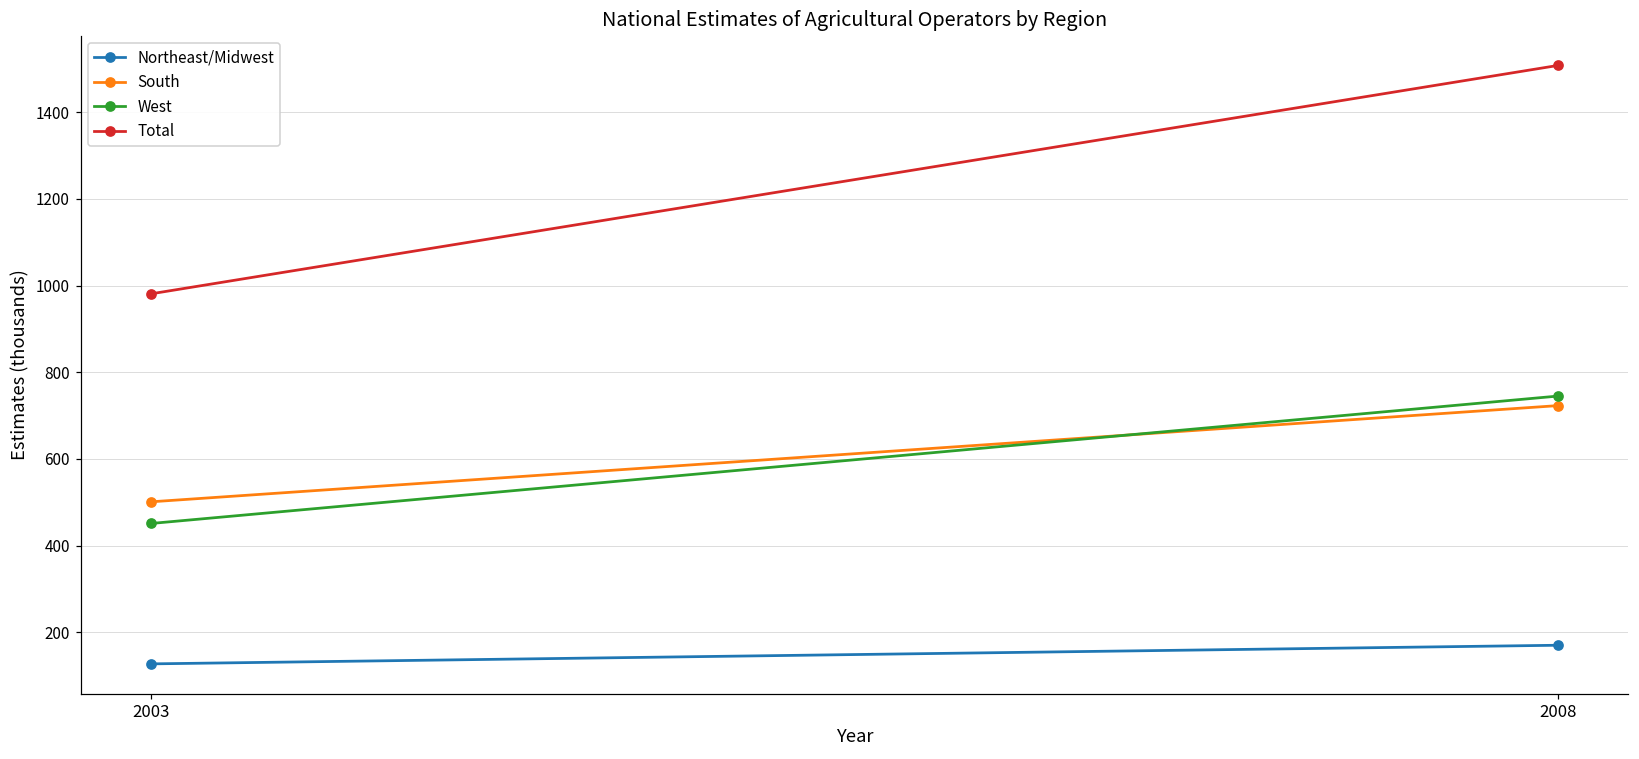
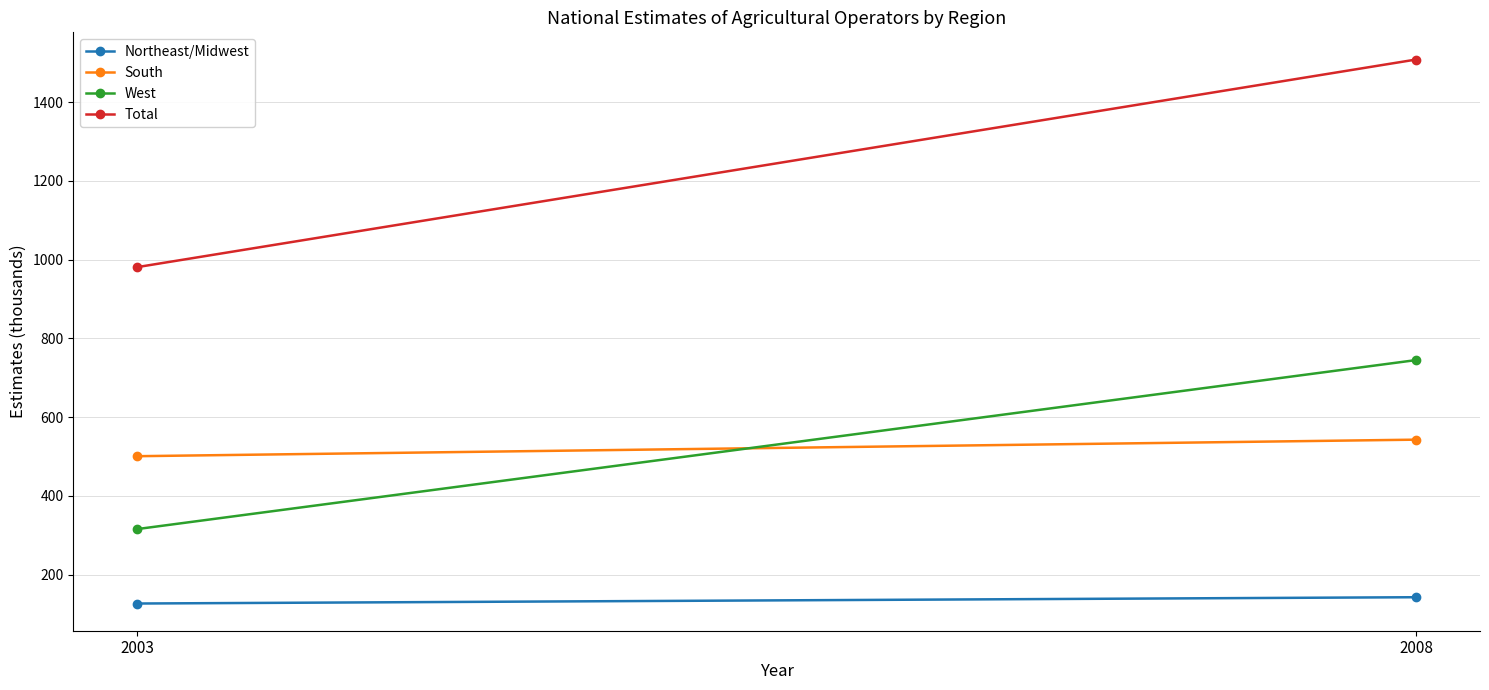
West, 2003: 450 -> 320
Northeast/Midwest, 2008: 170 -> 140
South, 2008: 720 -> 540
